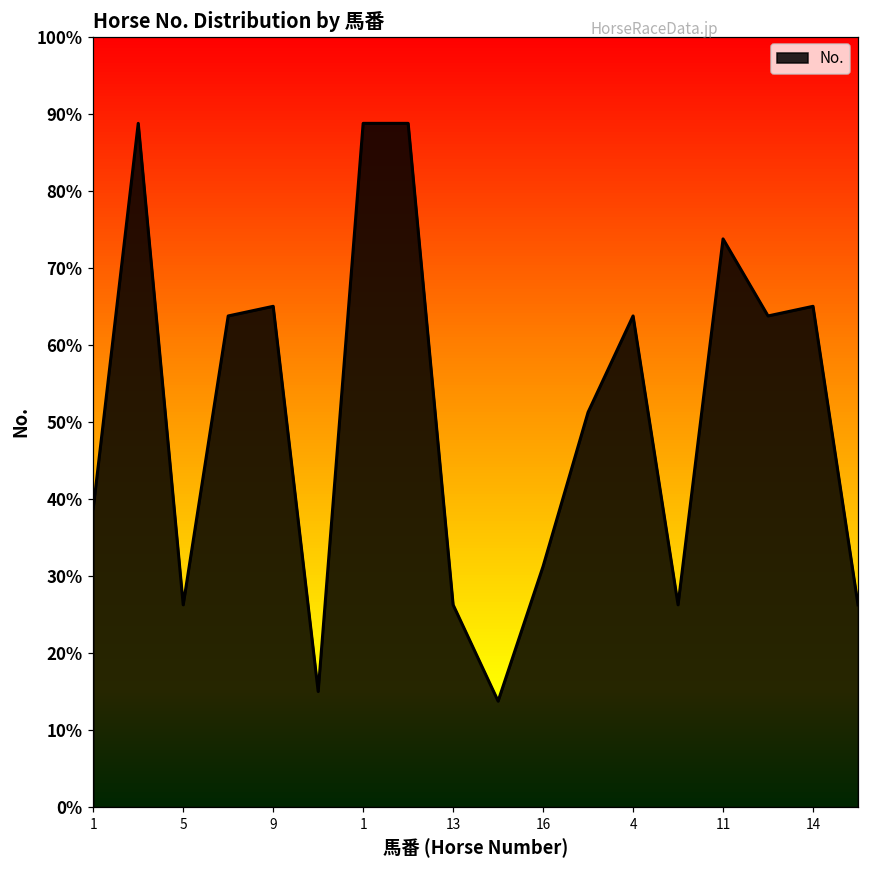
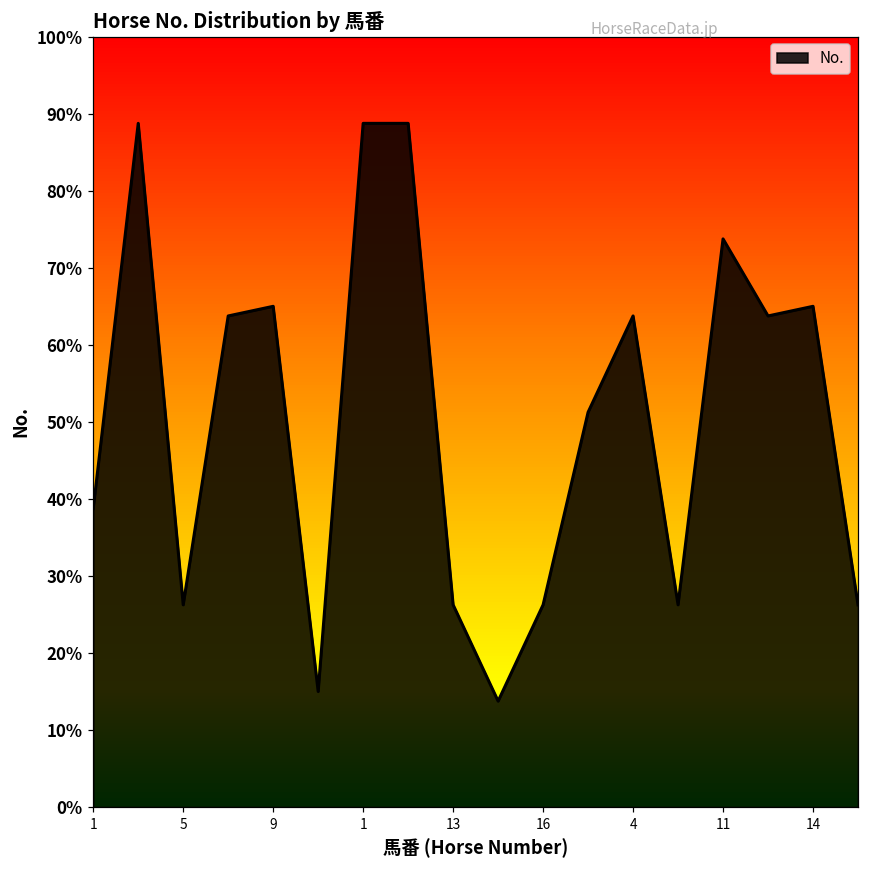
16: 31% -> 26%
